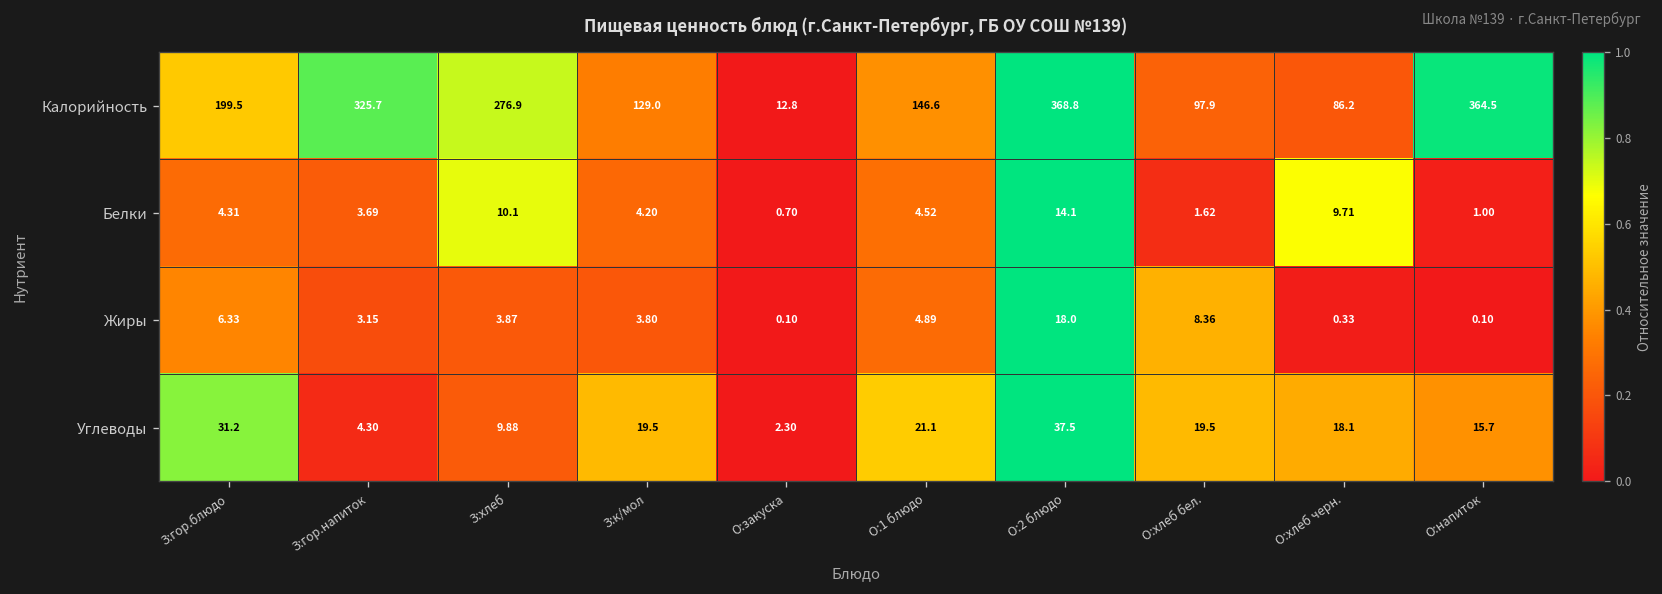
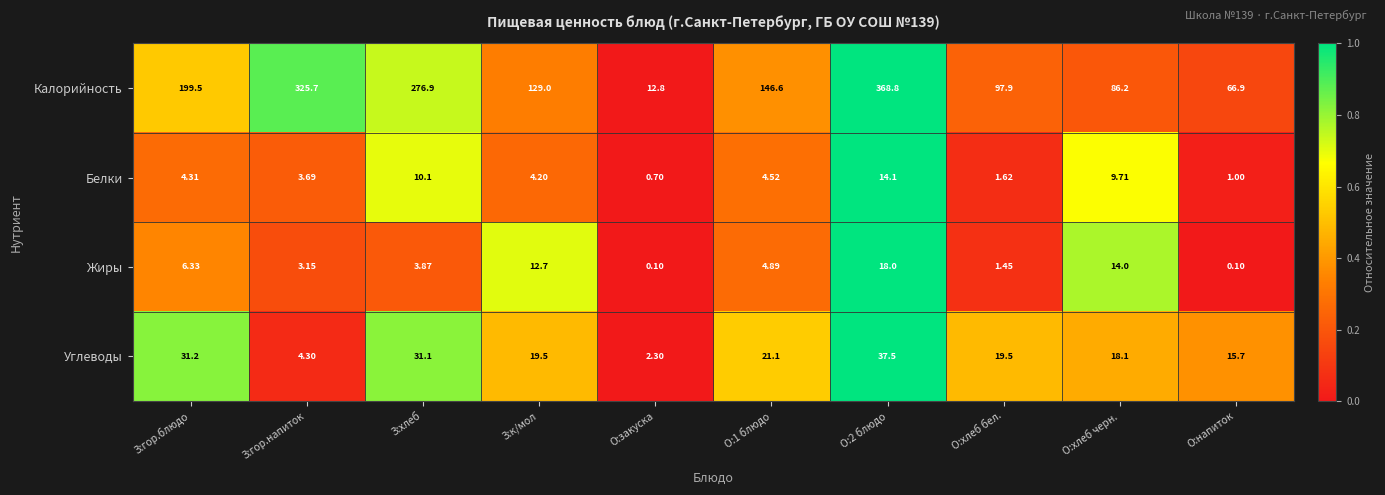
Калорийность, О:напиток: 364.5 -> 66.9
Жиры, З:к/мол: 3.80 -> 12.7
Жиры, О:хлеб бел.: 8.36 -> 1.45
Жиры, О:хлеб черн.: 0.33 -> 14.0
Углеводы, З:хлеб: 9.88 -> 31.1
